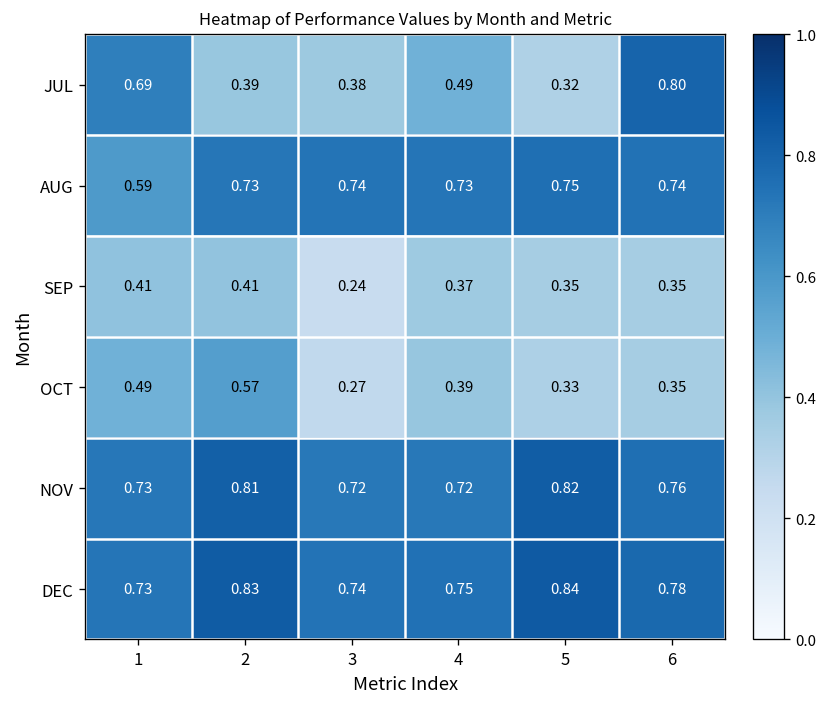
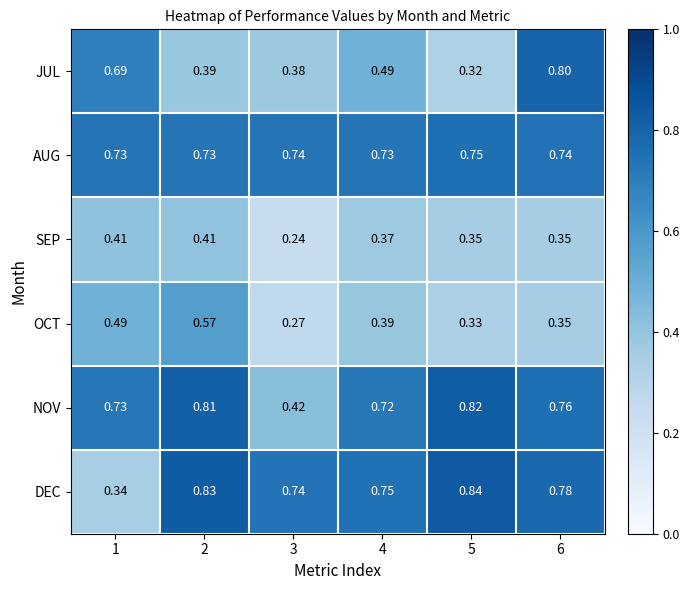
AUG, 1: 0.59 -> 0.73
NOV, 3: 0.72 -> 0.42
DEC, 1: 0.73 -> 0.34
